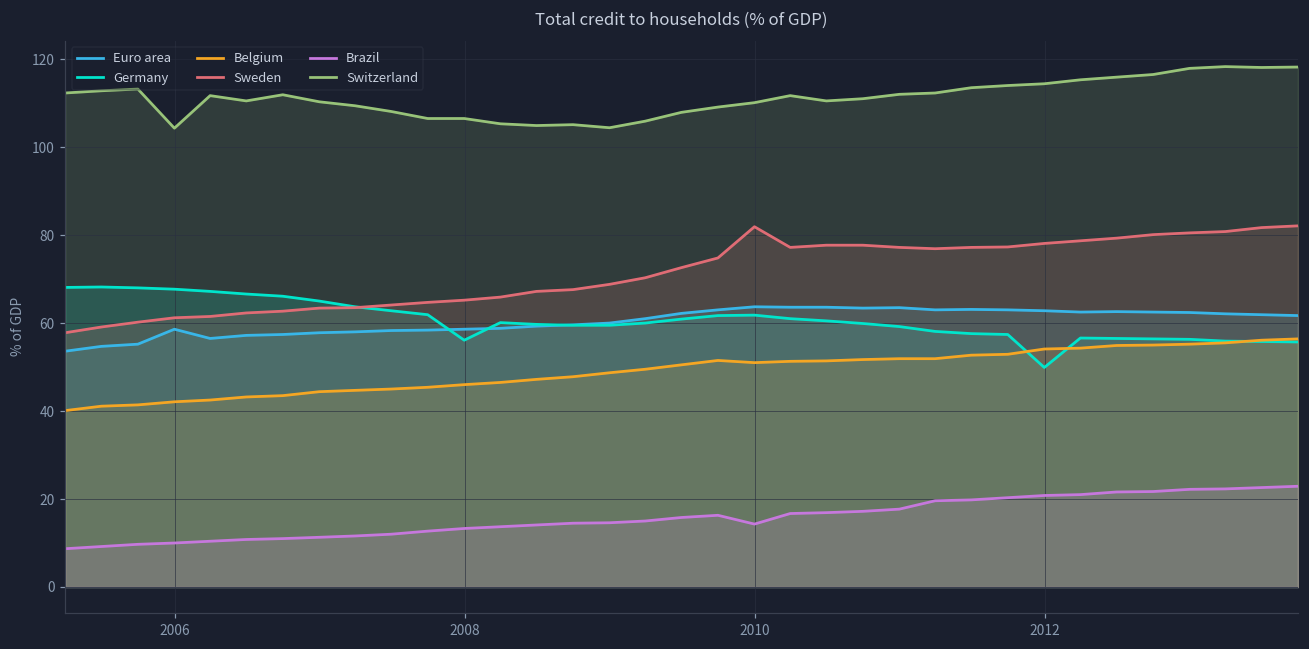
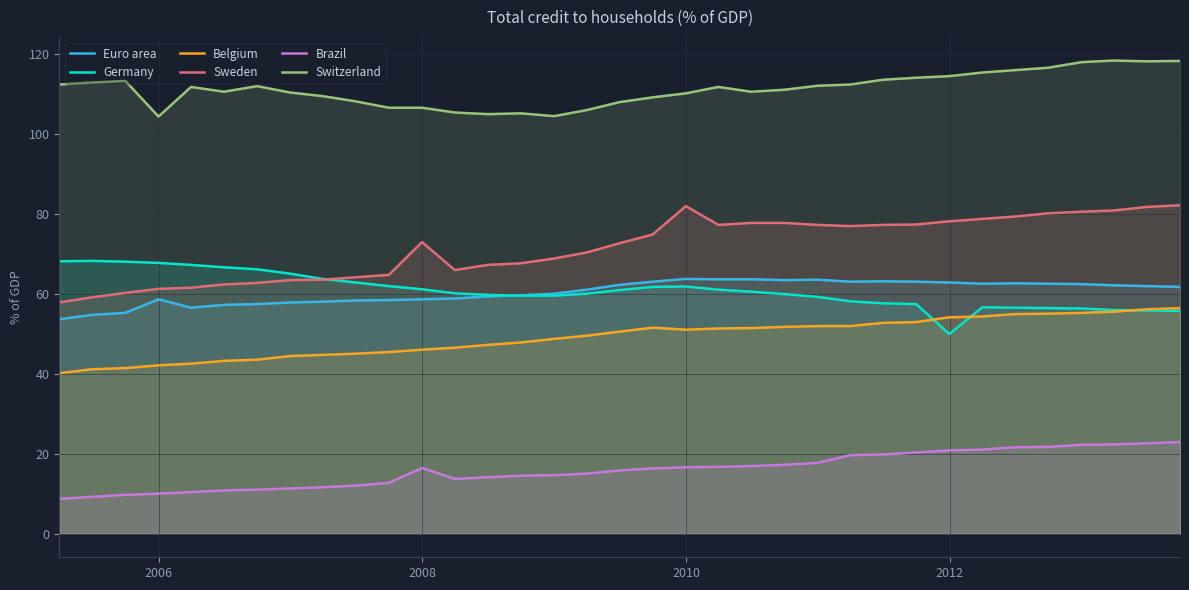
Germany, 2008: 56 -> 61
Sweden, 2008: 65 -> 73
Brazil, 2008: 13 -> 16
Brazil, 2010: 14 -> 17
